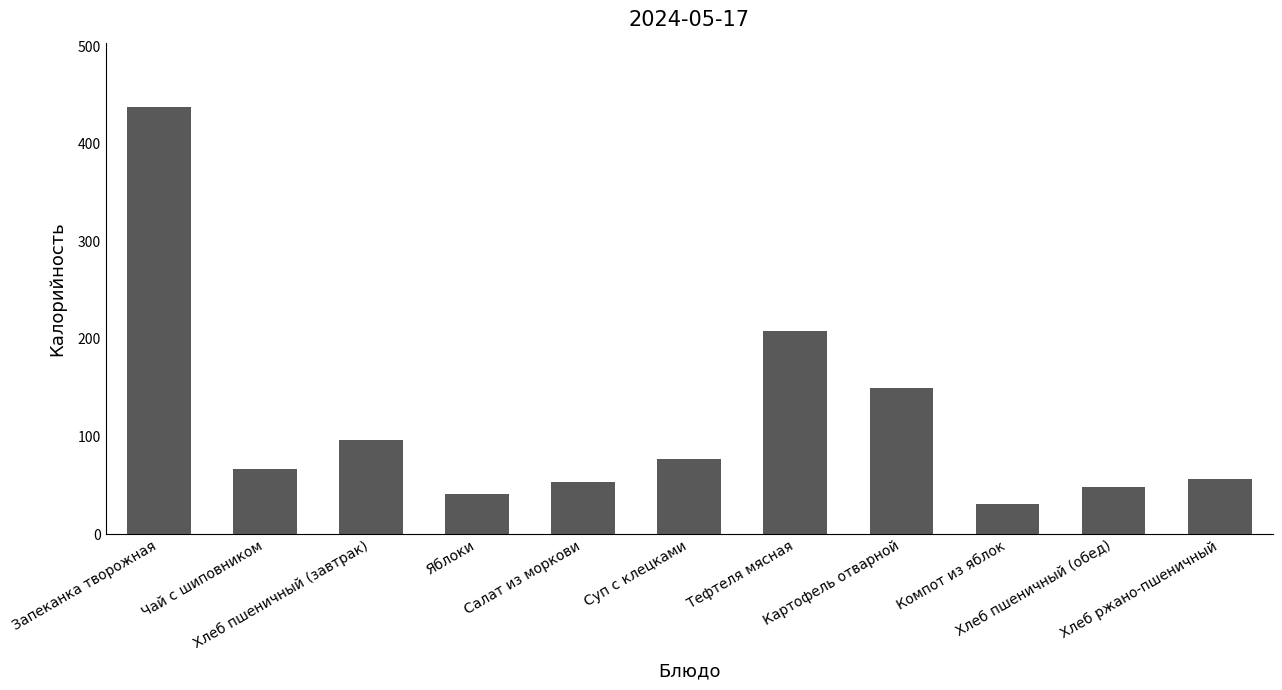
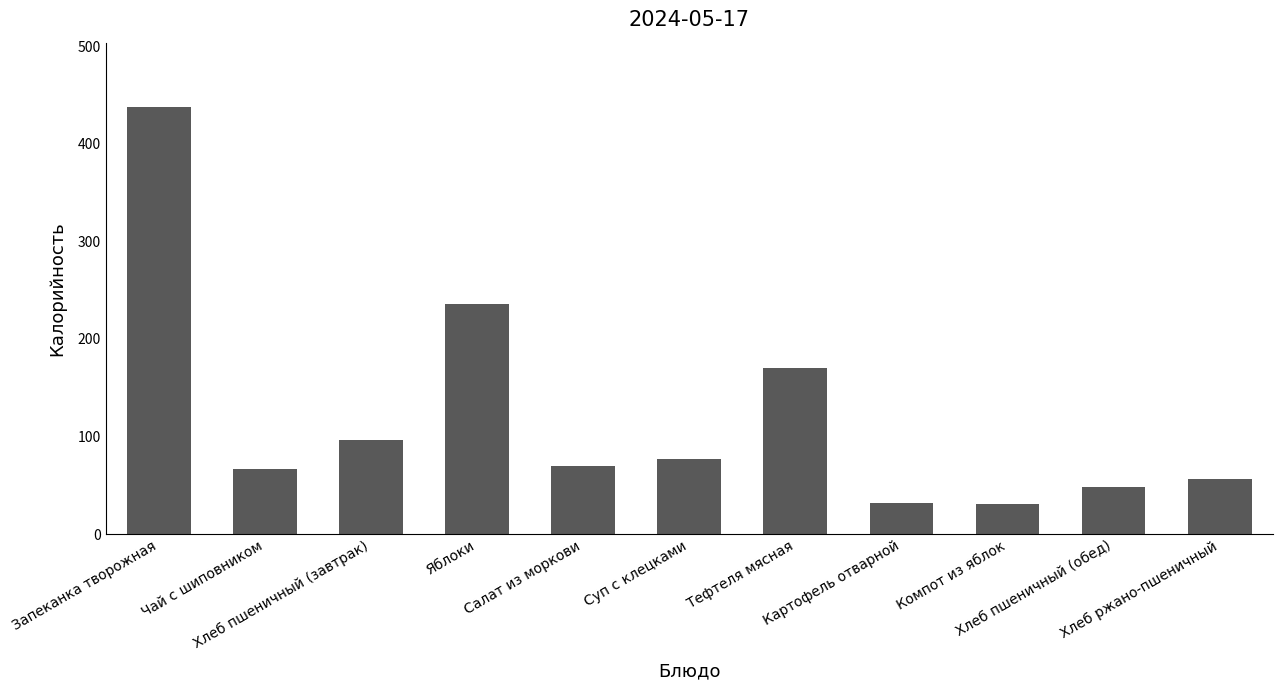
Яблоки: 40 -> 240
Салат из моркови: 50 -> 70
Тефтеля мясная: 210 -> 170
Картофель отварной: 150 -> 30
